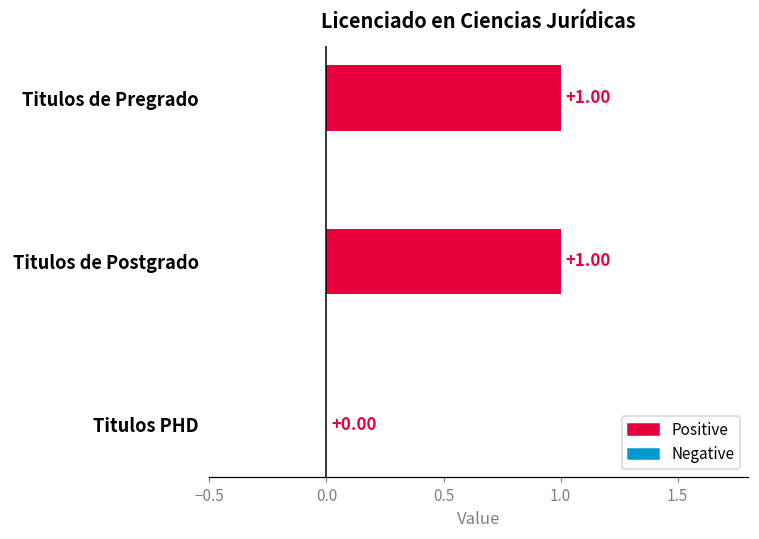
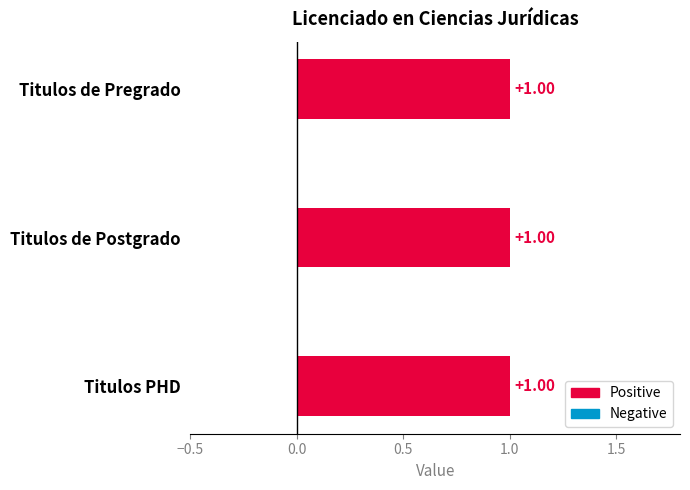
Titulos PHD: +0.00 -> +1.00
